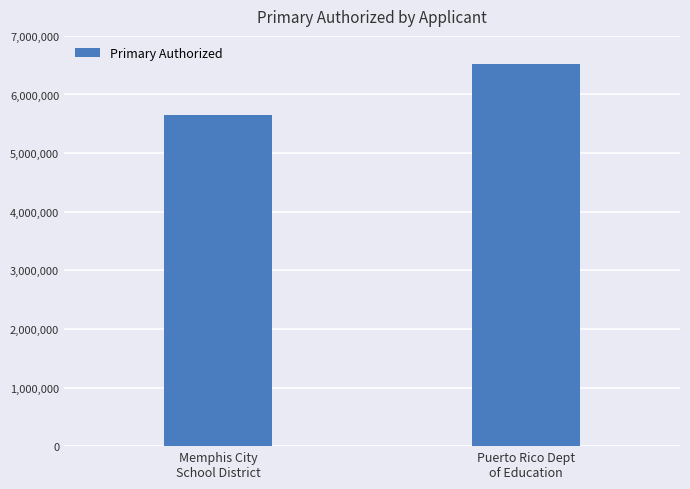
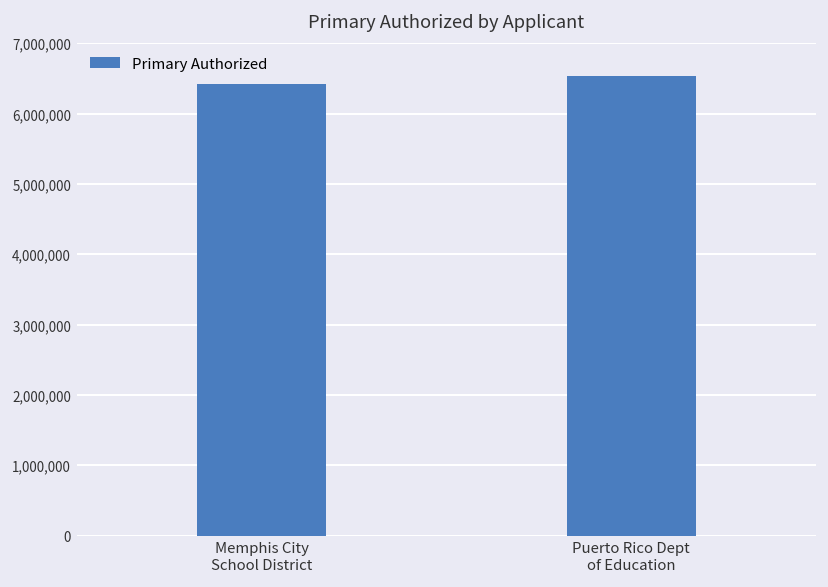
Memphis City School District: 5,700,000 -> 6,400,000
